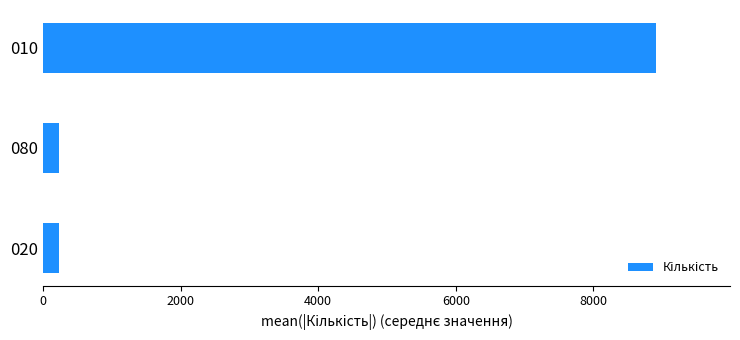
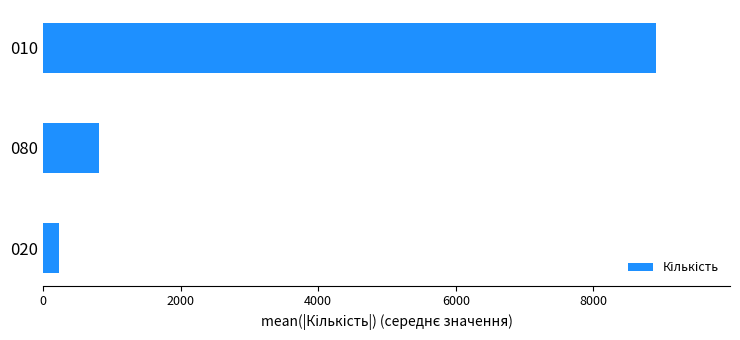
080: 200 -> 800
